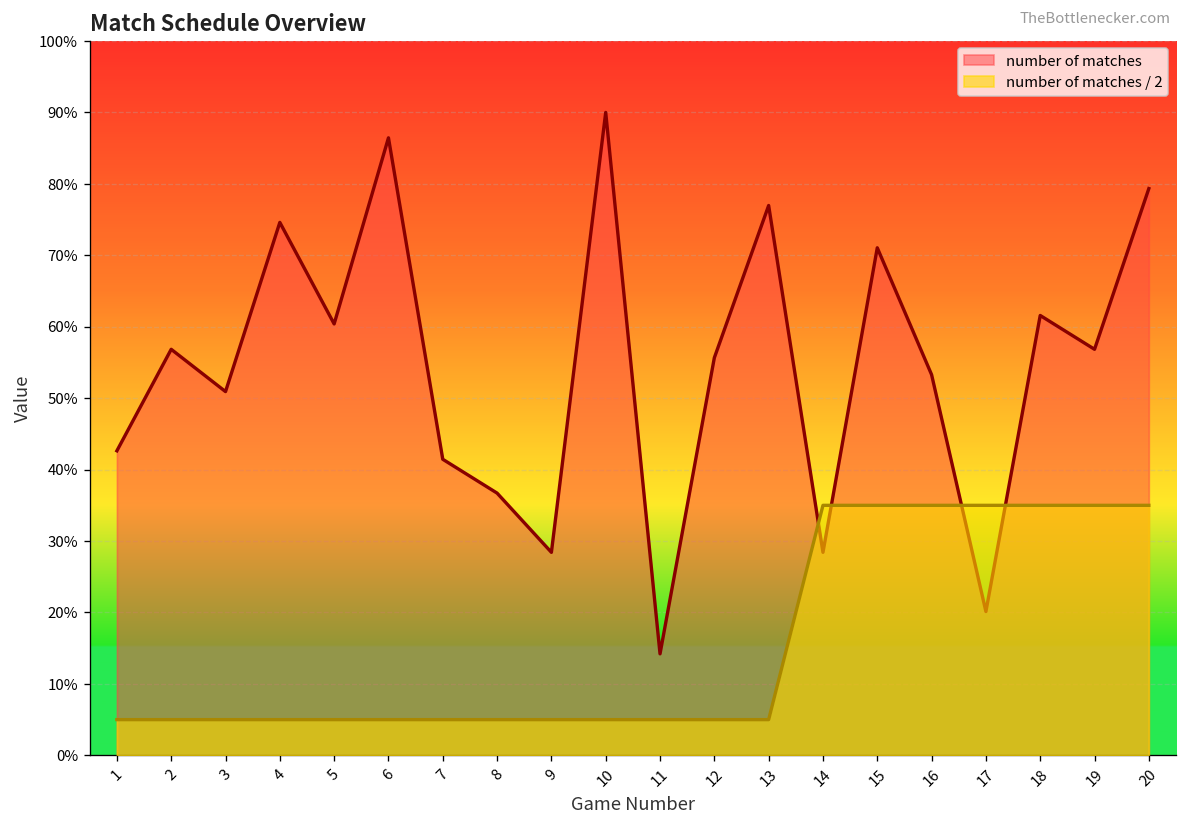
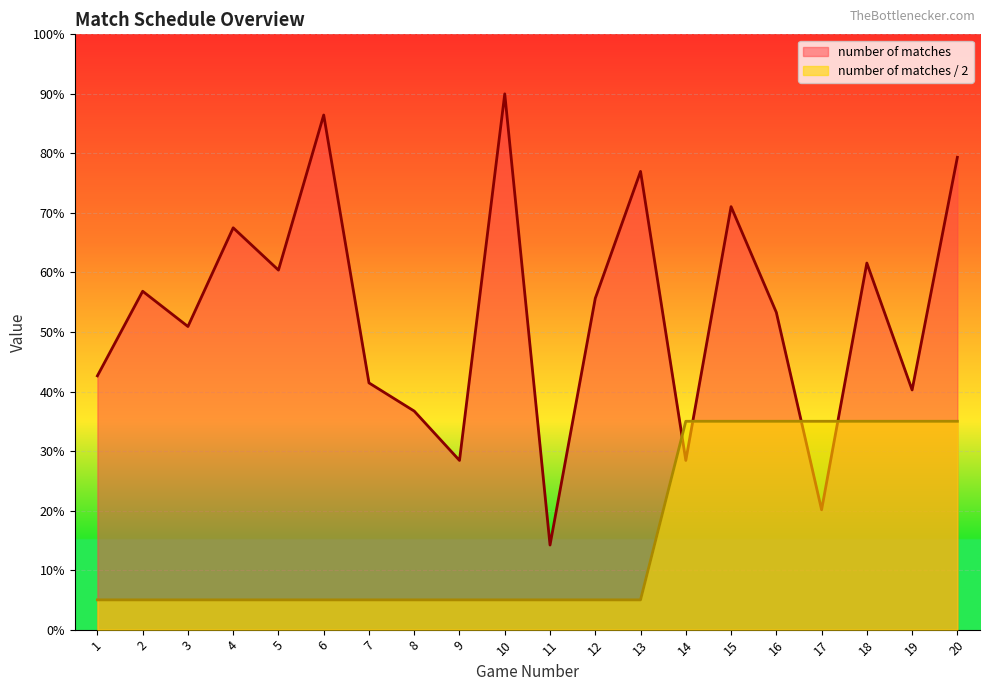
number of matches, 4: 75% -> 68%
number of matches, 19: 57% -> 40%
